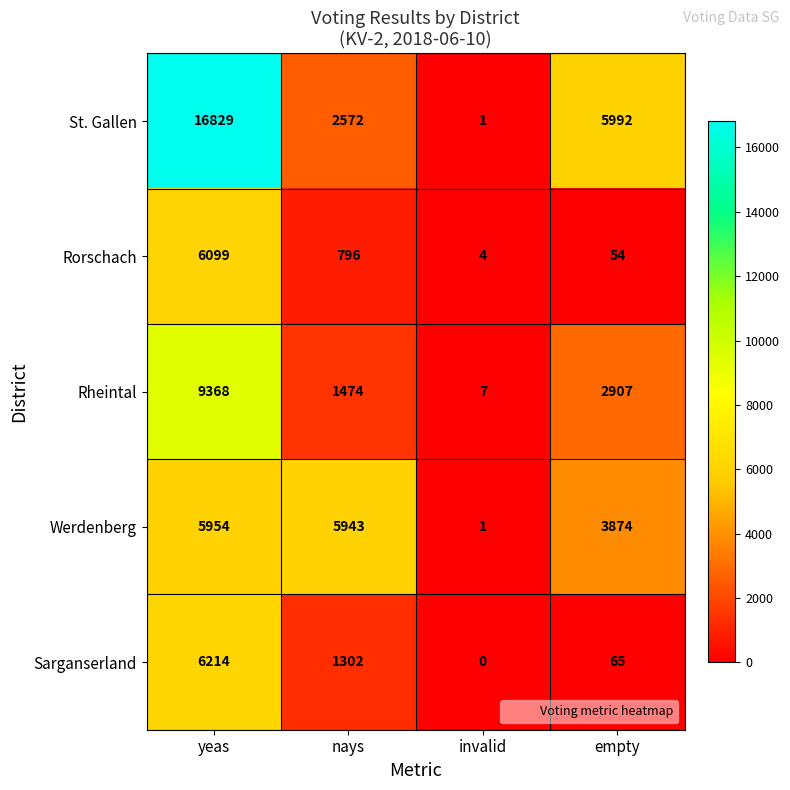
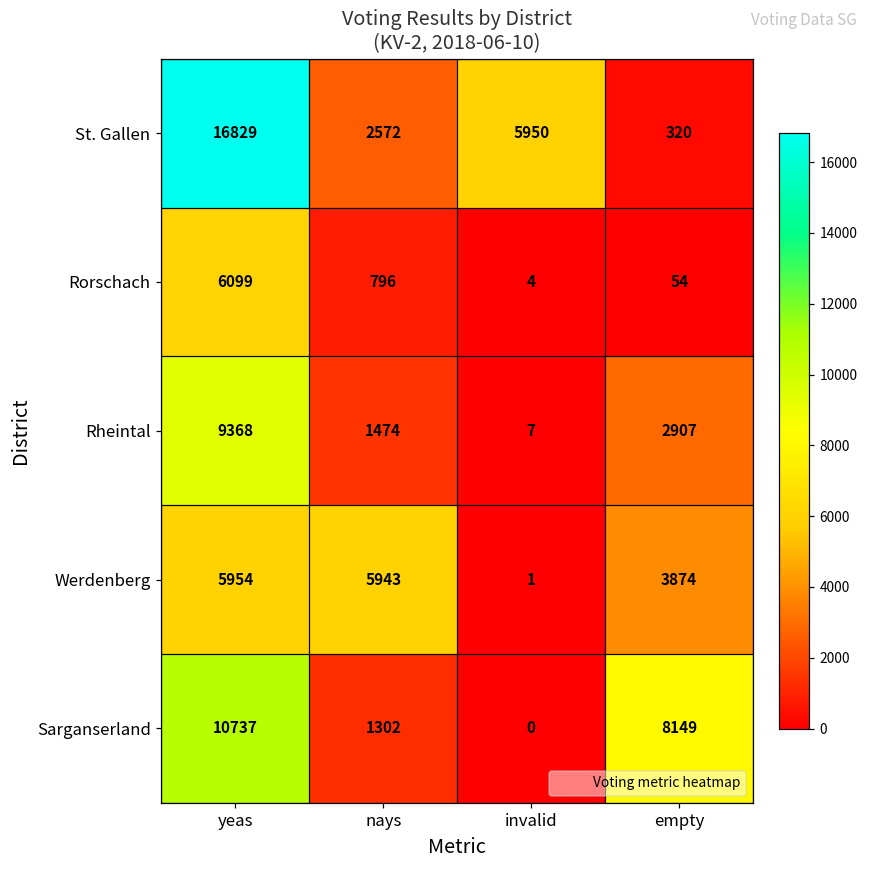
St. Gallen, invalid: 1 -> 5950
St. Gallen, empty: 5992 -> 320
Sarganserland, yeas: 6214 -> 10737
Sarganserland, empty: 65 -> 8149
